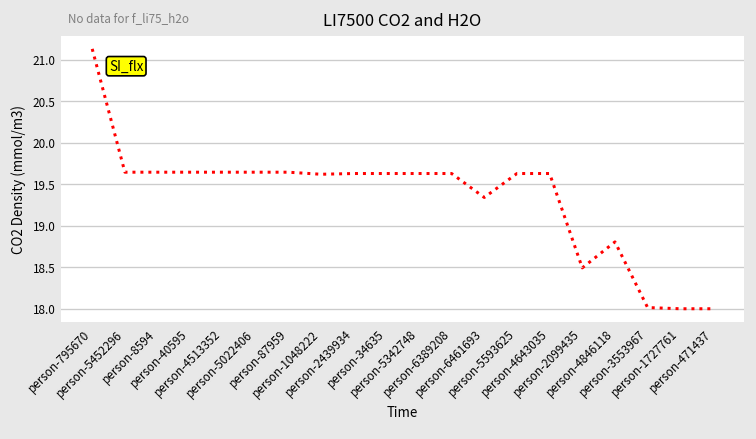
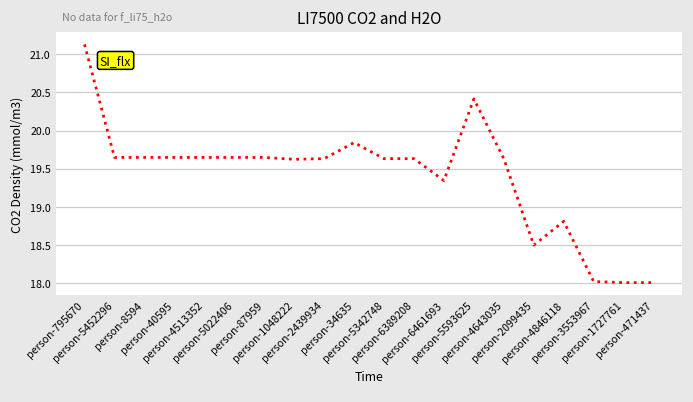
person-34635: 19.6 -> 19.8
person-5593625: 19.6 -> 20.4
